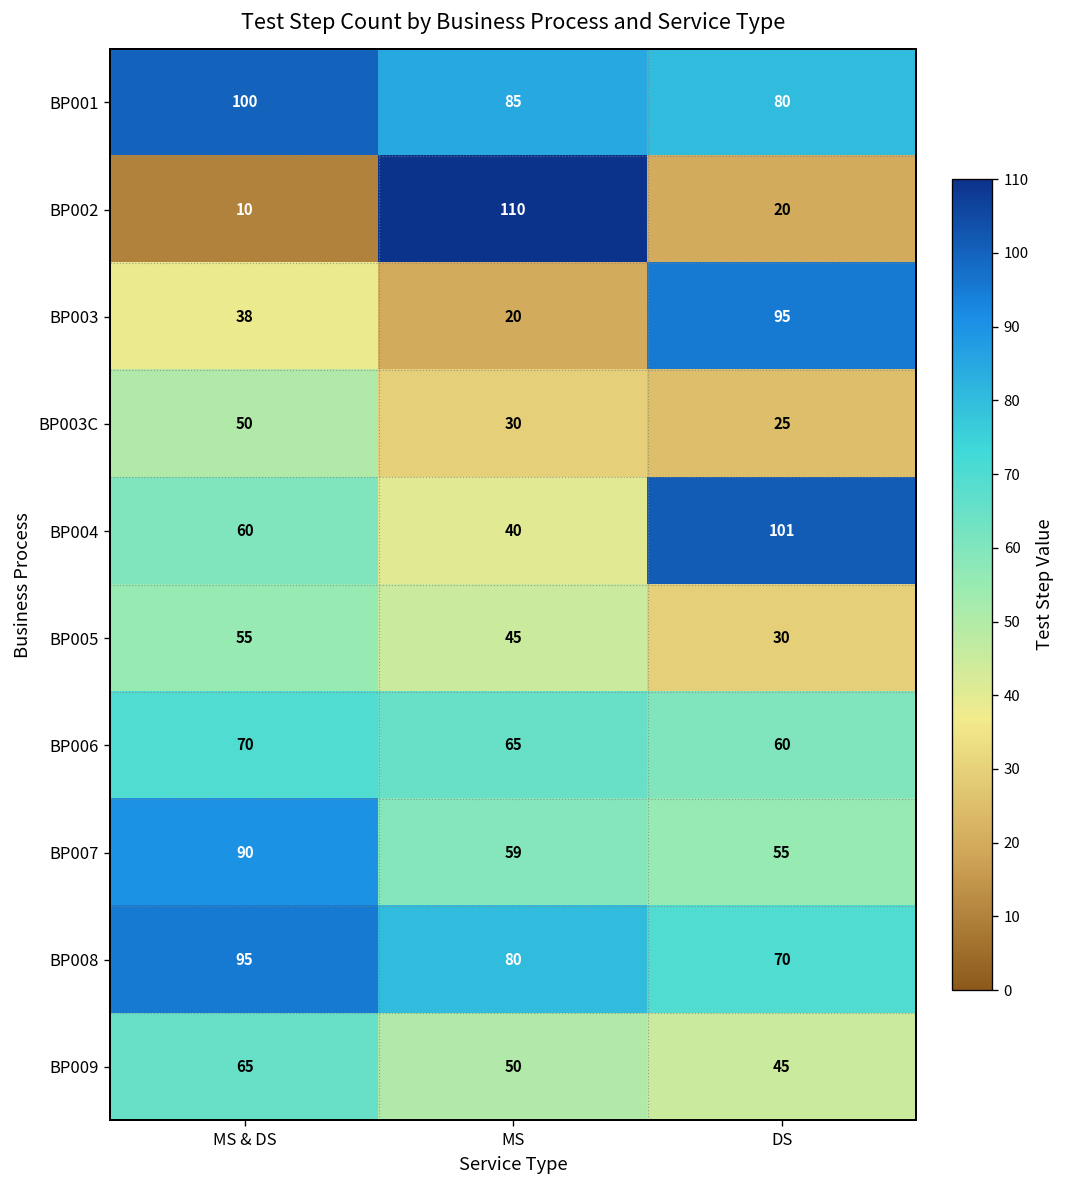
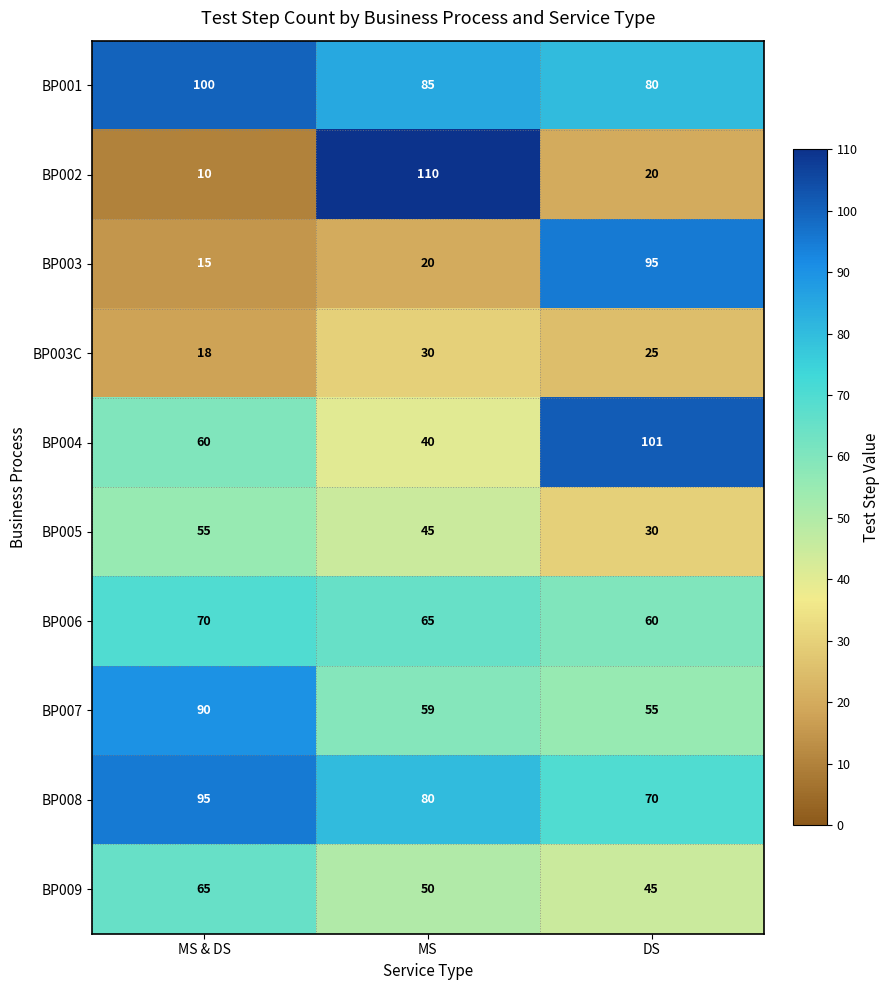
BP003, MS & DS: 38 -> 15
BP003C, MS & DS: 50 -> 18
